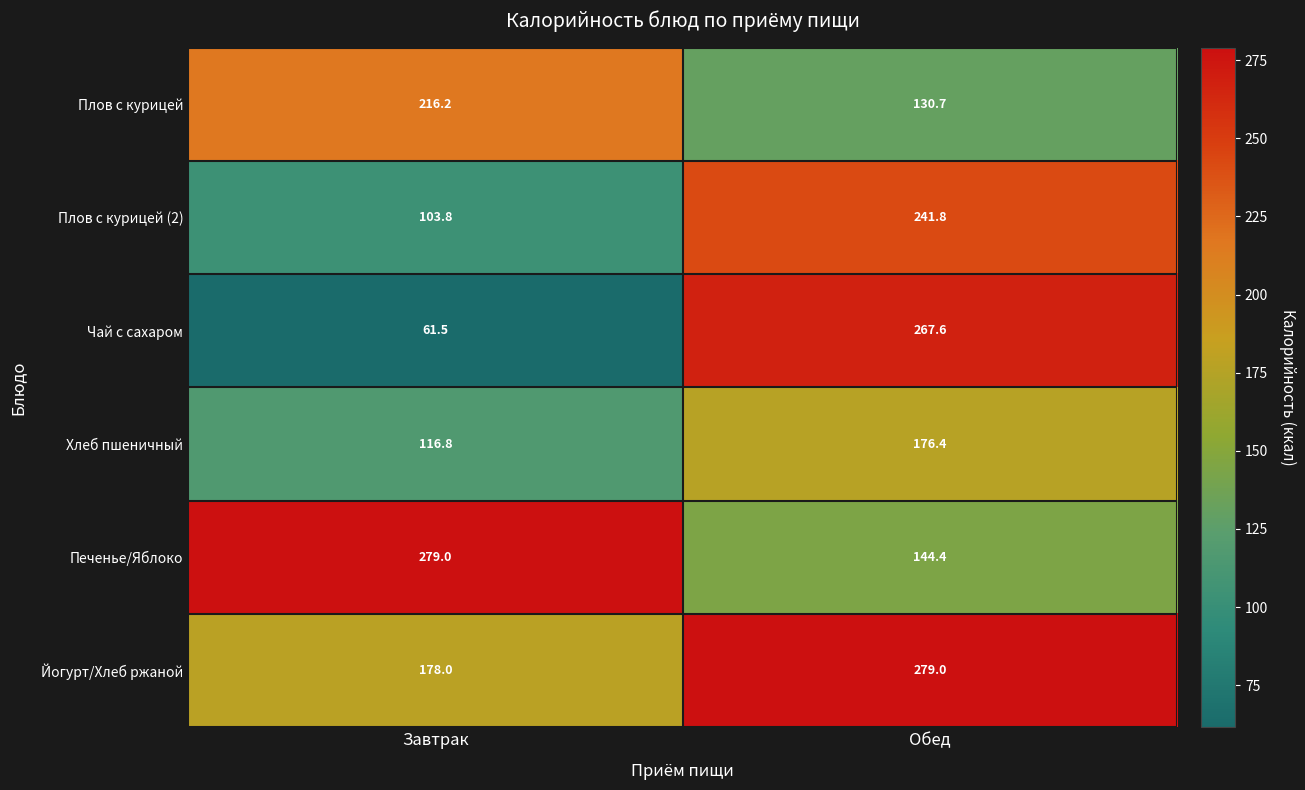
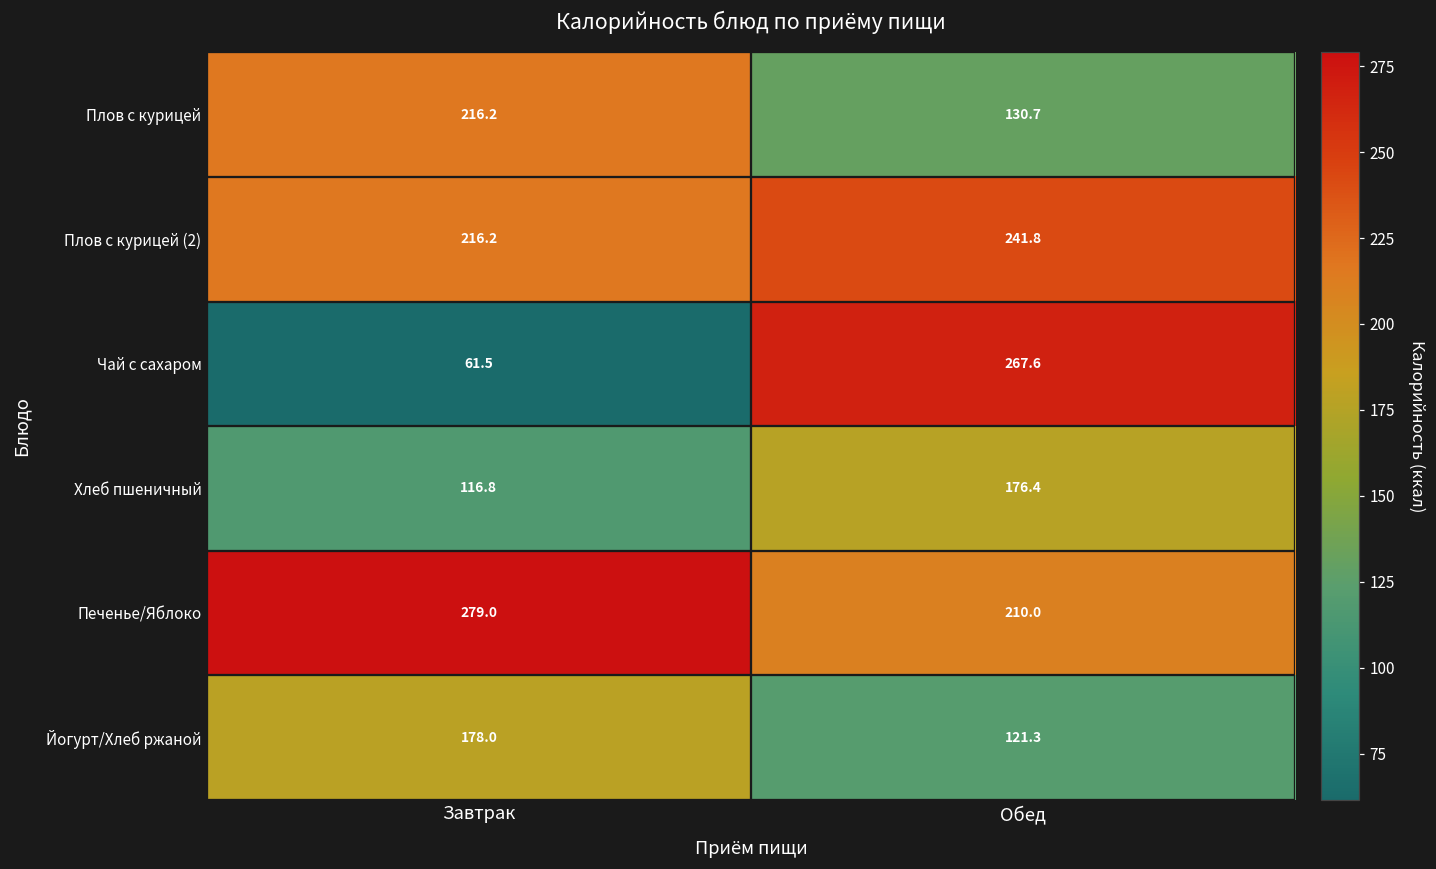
Плов с курицей (2), Завтрак: 103.8 -> 216.2
Печенье/Яблоко, Обед: 144.4 -> 210.0
Йогурт/Хлеб ржаной, Обед: 279.0 -> 121.3
